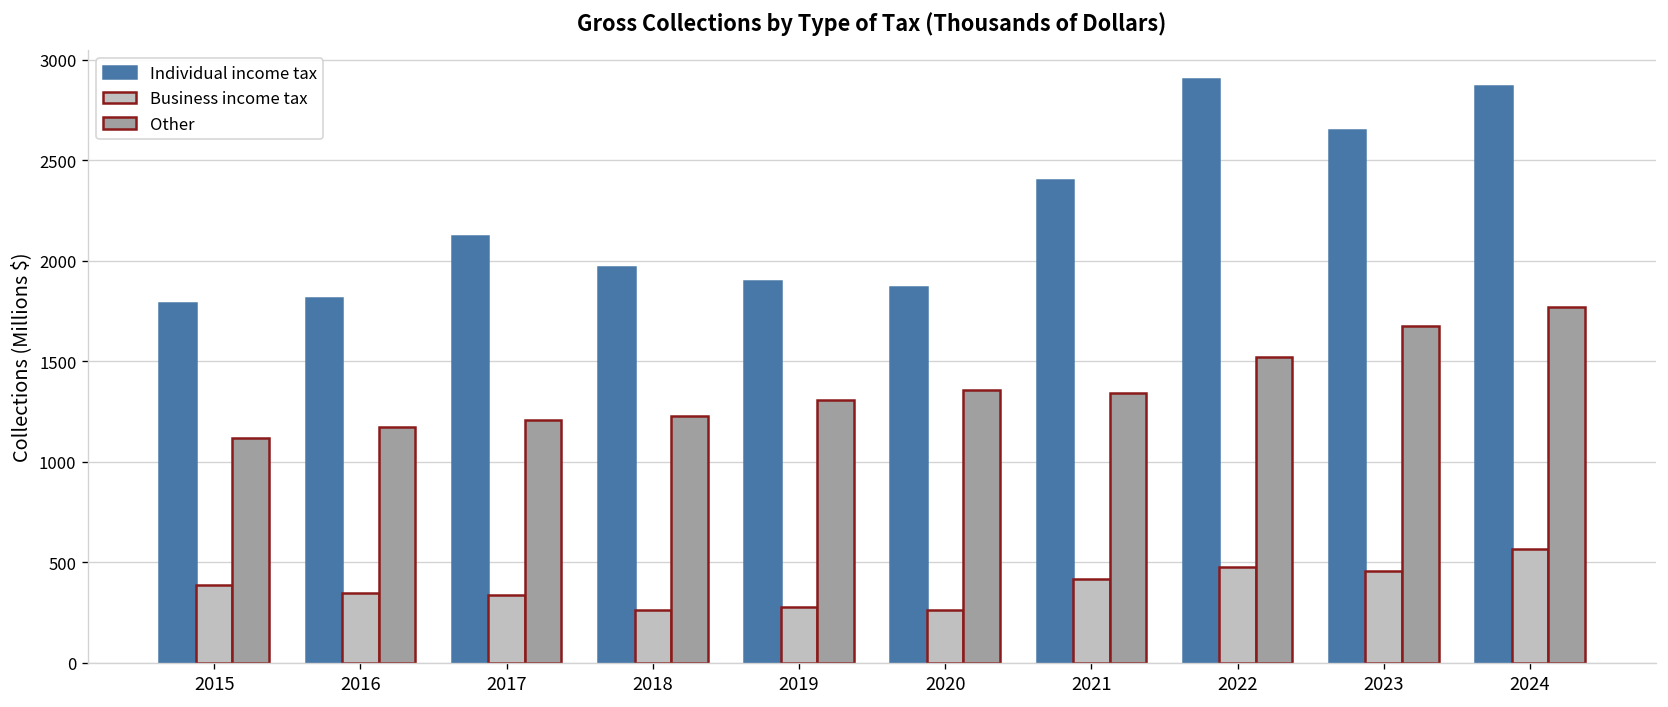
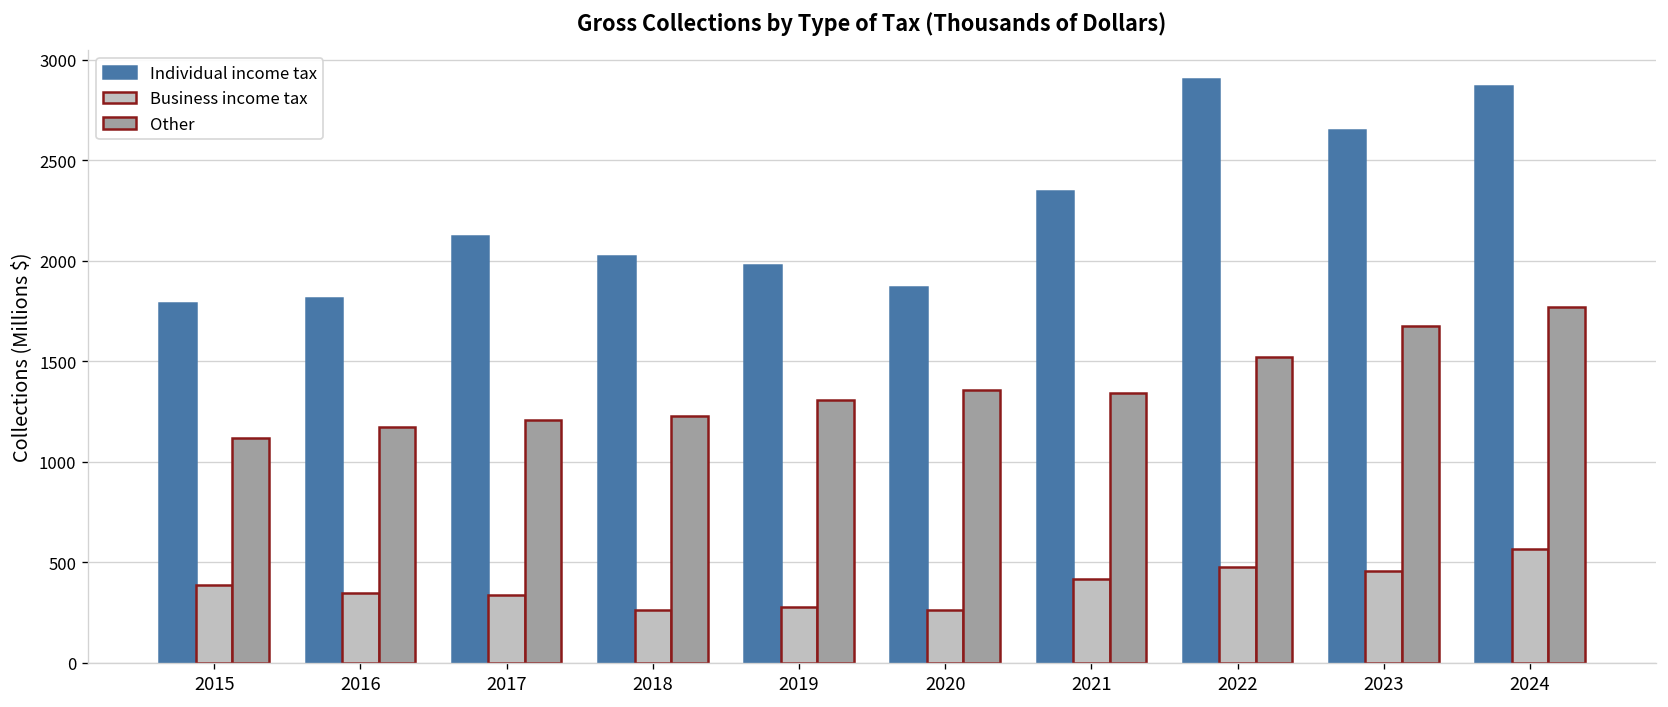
Individual income tax, 2018: 1970 -> 2020
Individual income tax, 2019: 1900 -> 1980
Individual income tax, 2021: 2400 -> 2350
